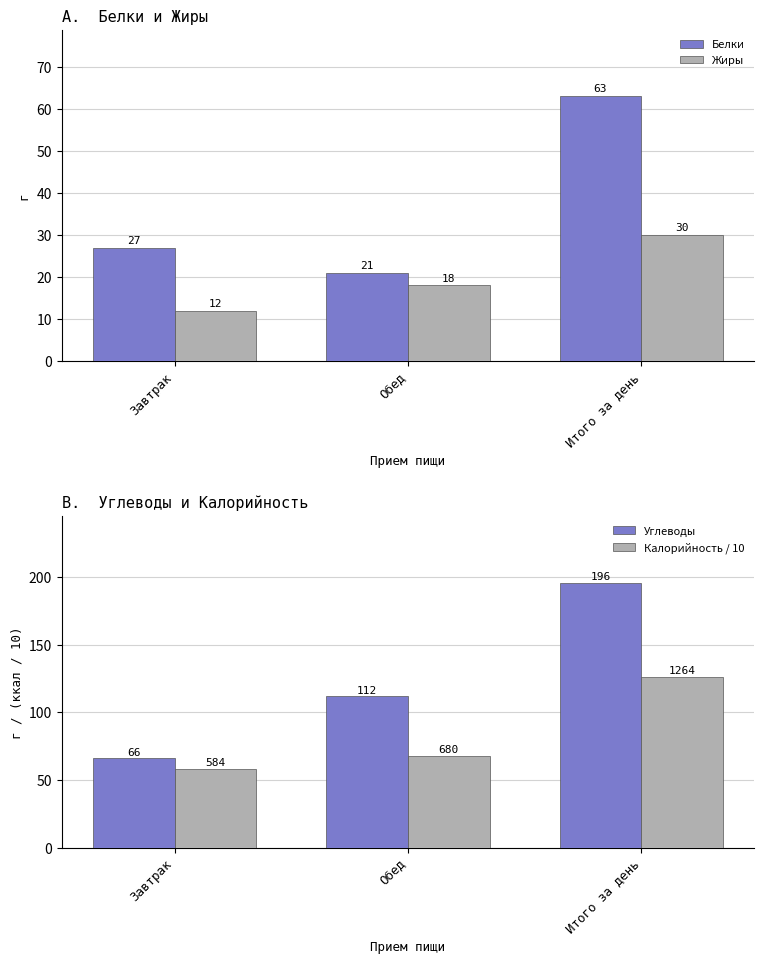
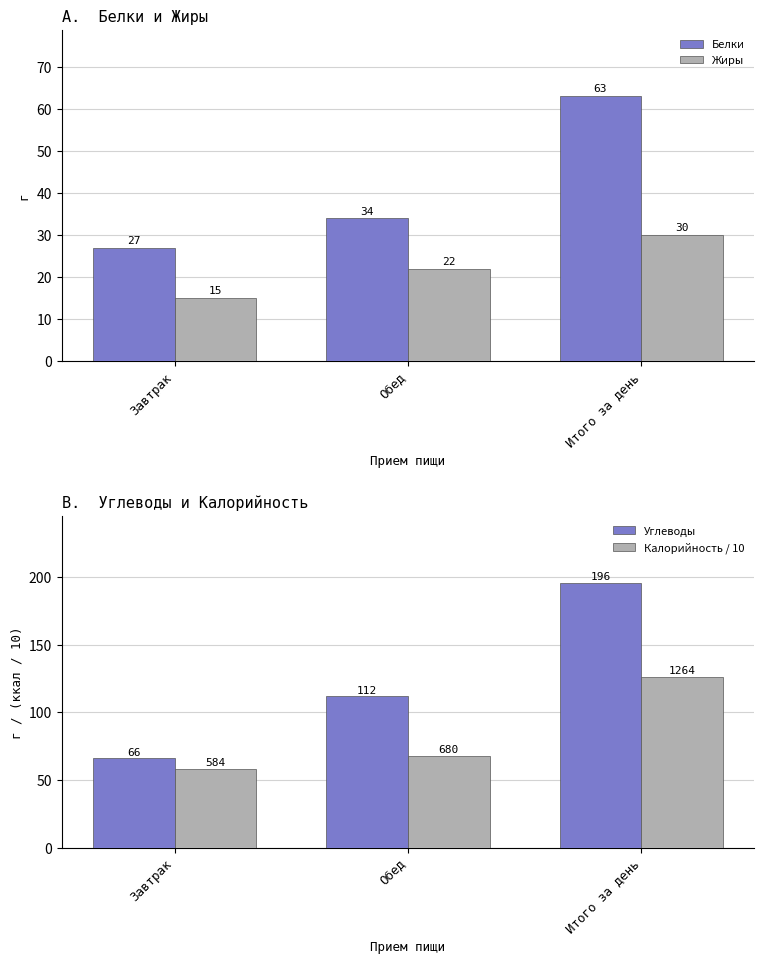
A. Белки и Жиры, Жиры, Завтрак: 12 -> 15
A. Белки и Жиры, Белки, Обед: 21 -> 34
A. Белки и Жиры, Жиры, Обед: 18 -> 22
